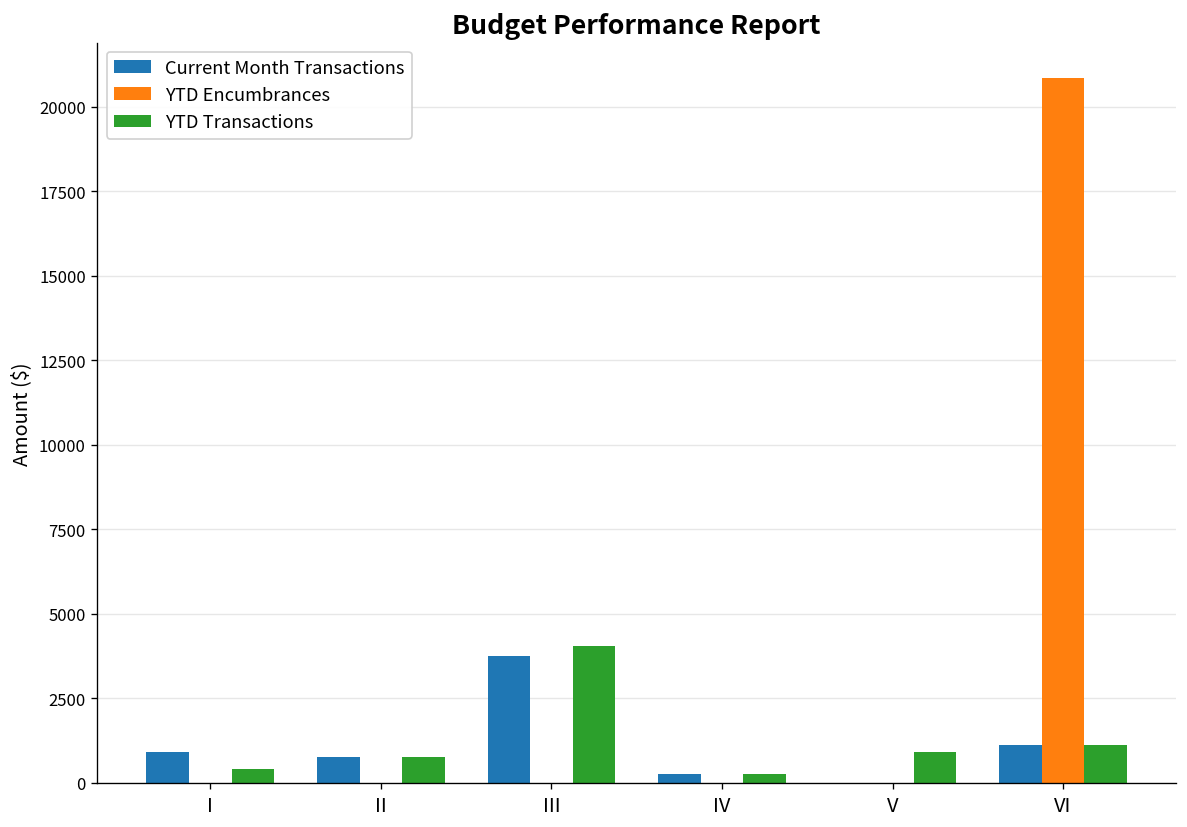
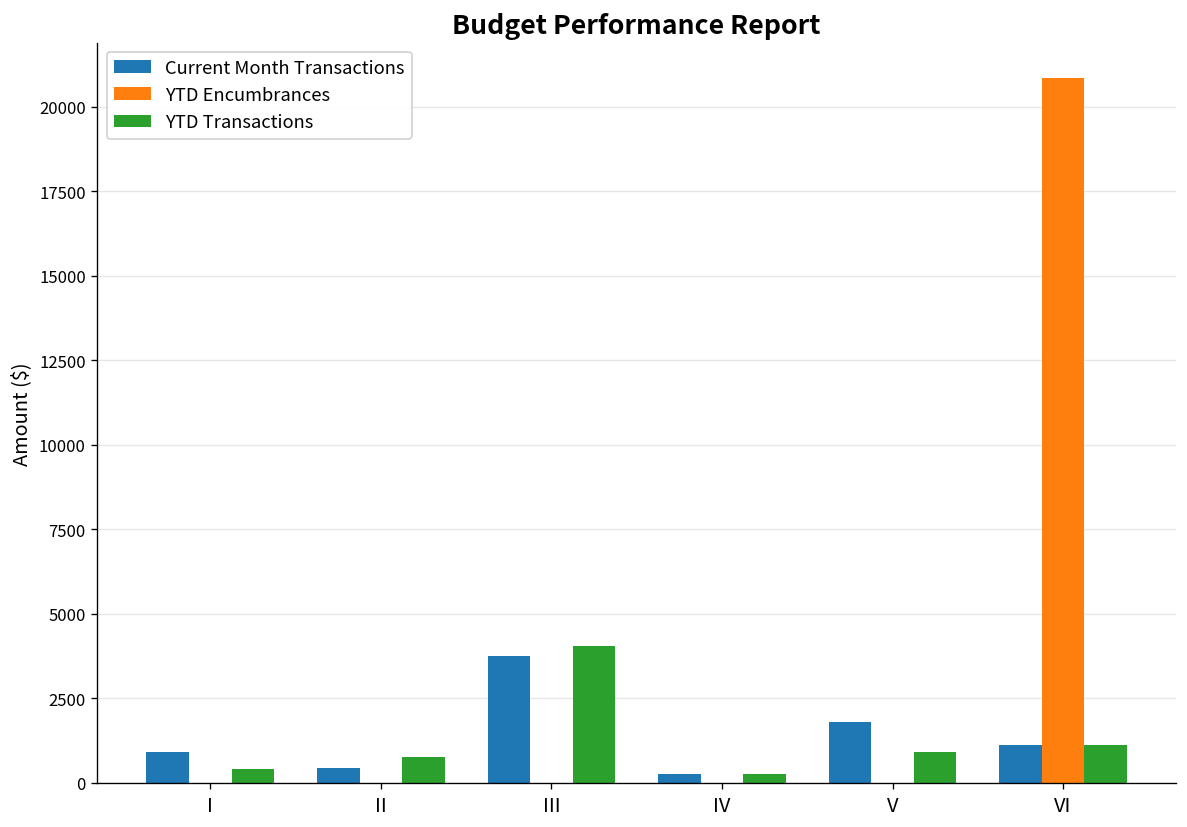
Current Month Transactions, II: 800 -> 400
Current Month Transactions, V: 0 -> 1800
